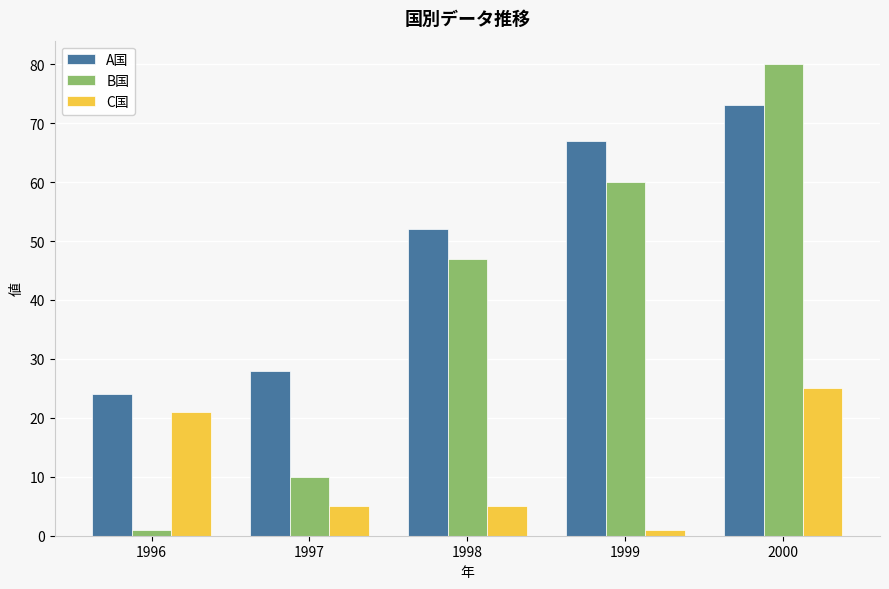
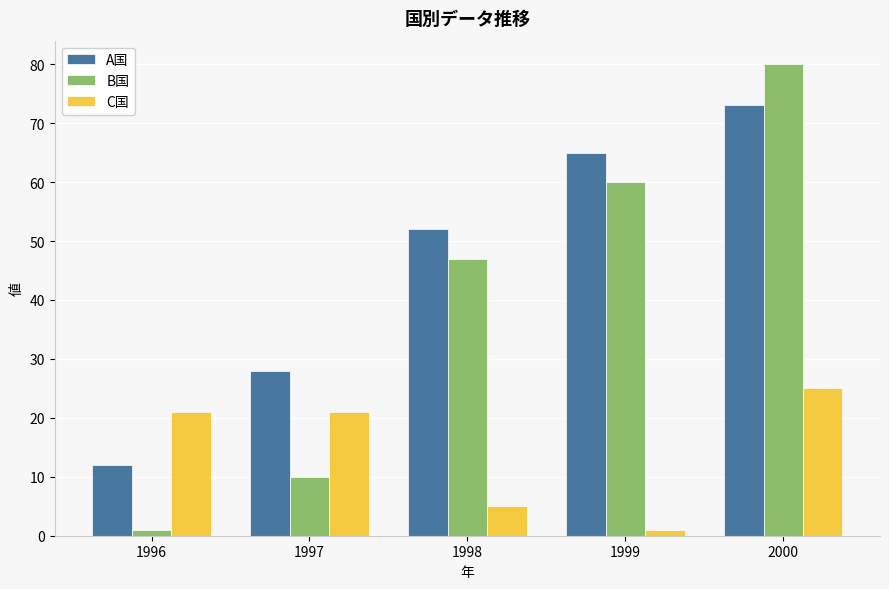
A国, 1996: 24 -> 12
C国, 1997: 5 -> 21
A国, 1999: 67 -> 65
